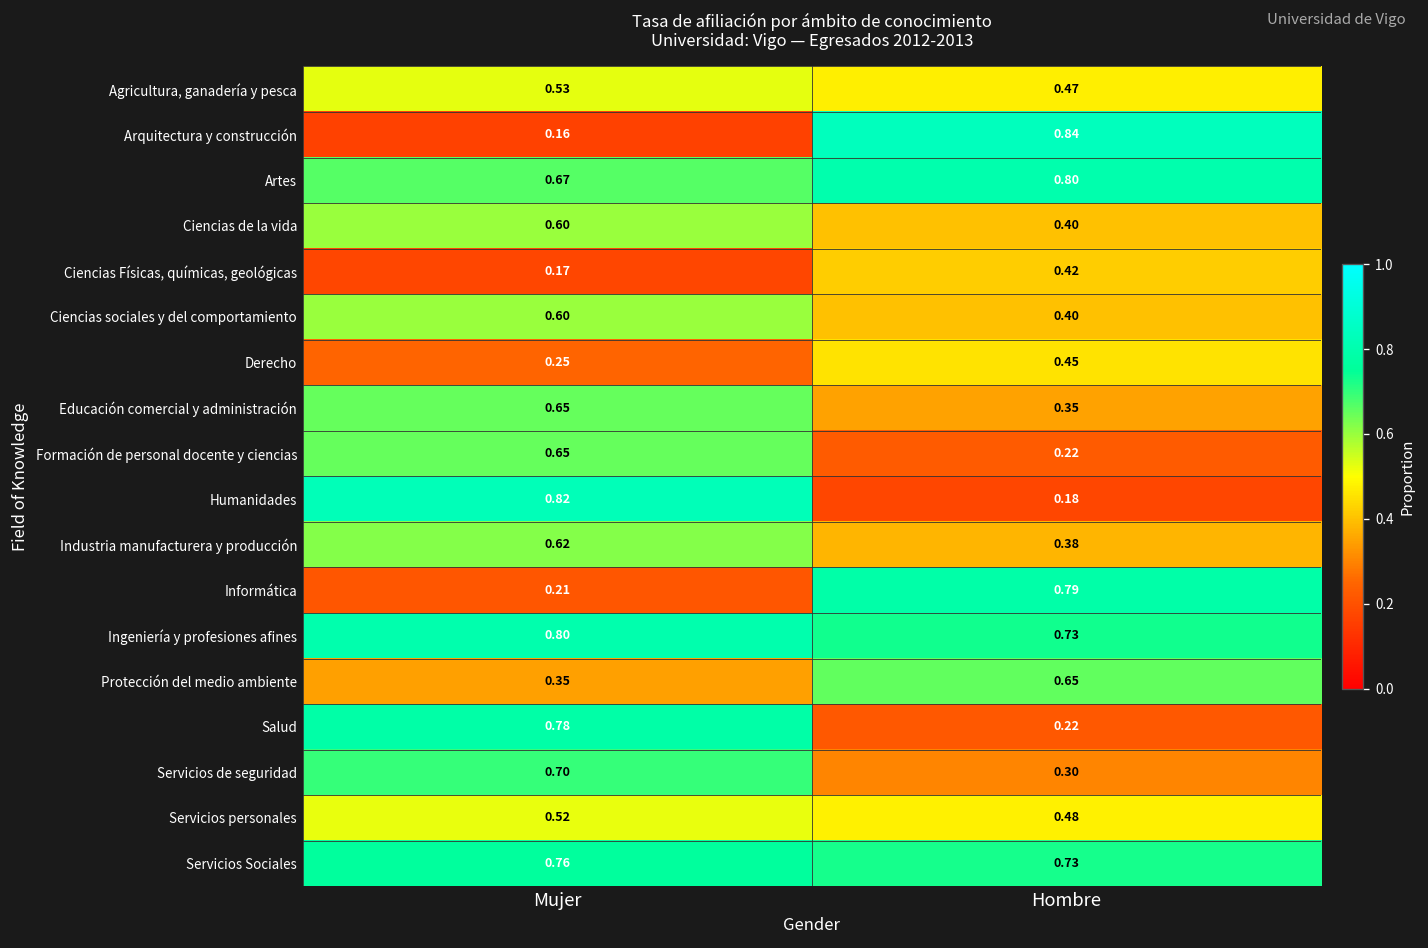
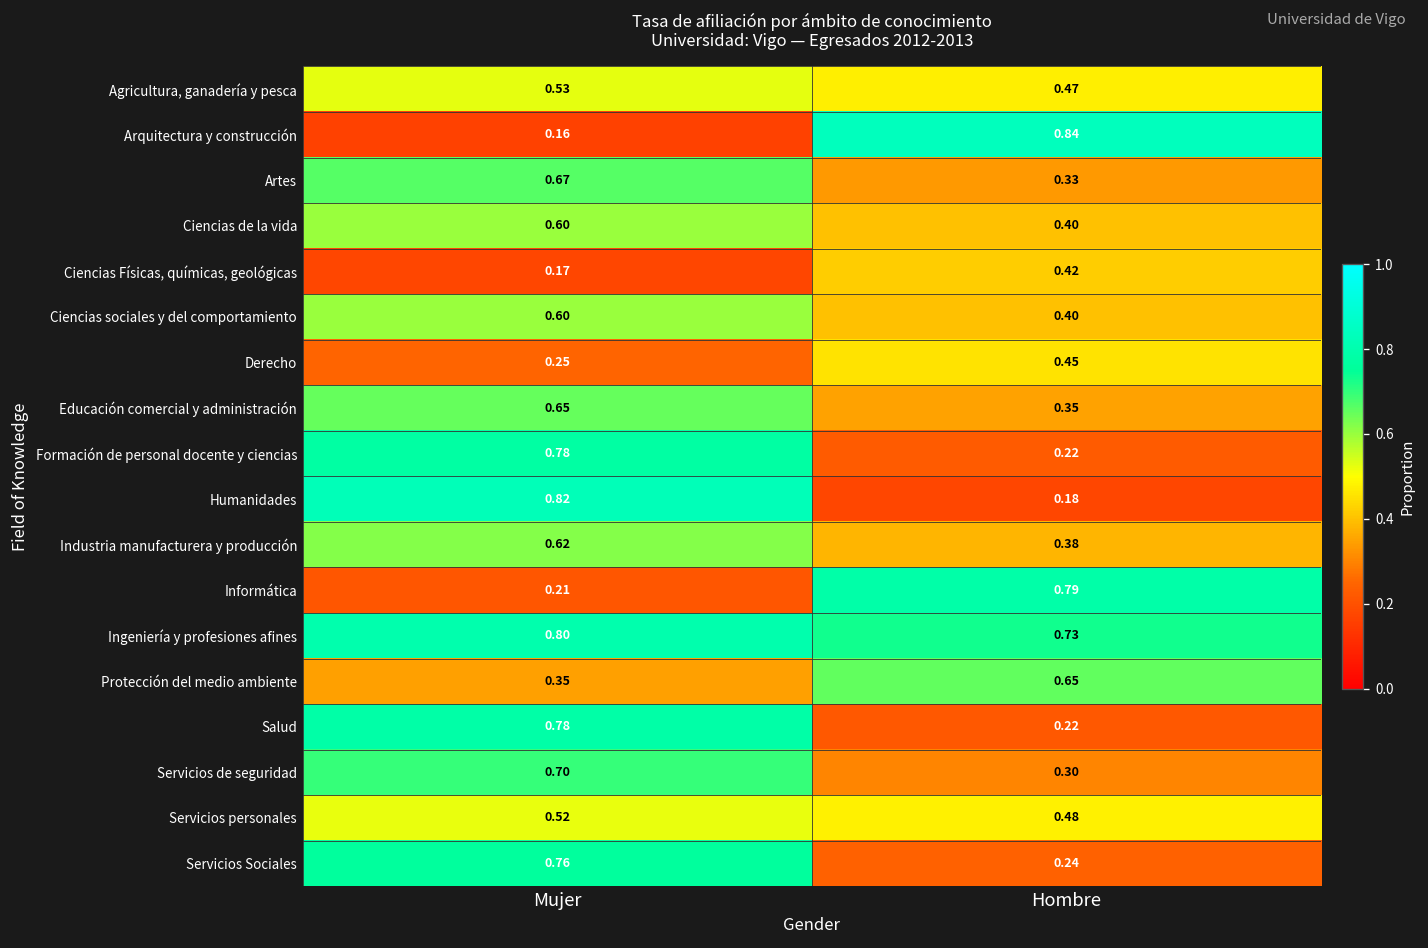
Artes, Hombre: 0.80 -> 0.33
Formación de personal docente y ciencias, Mujer: 0.65 -> 0.78
Servicios Sociales, Hombre: 0.73 -> 0.24
